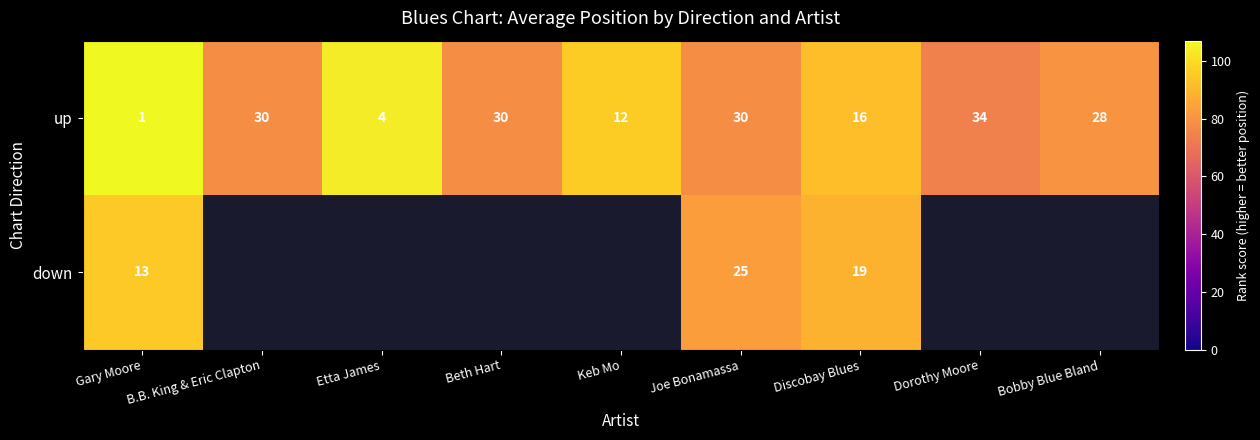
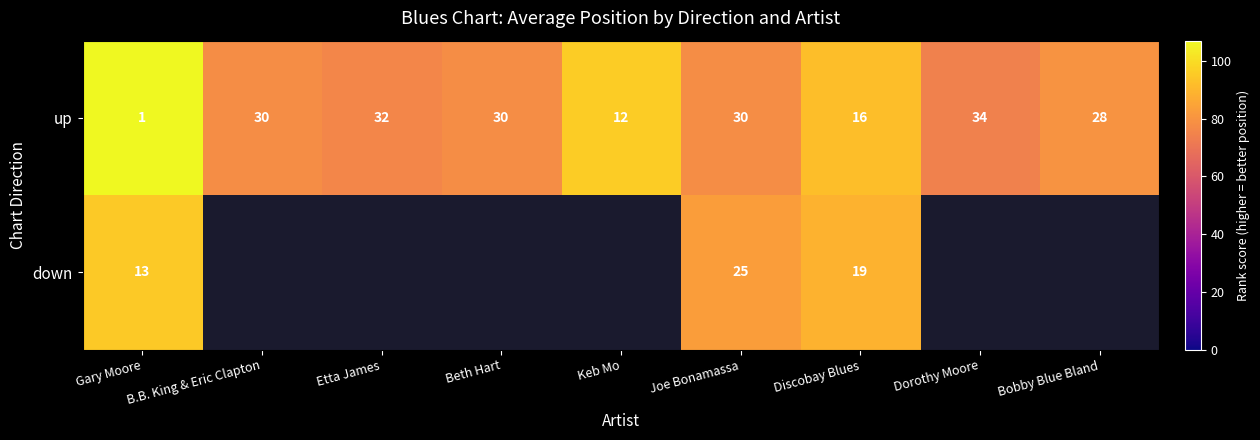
up, Etta James: 4 -> 32
